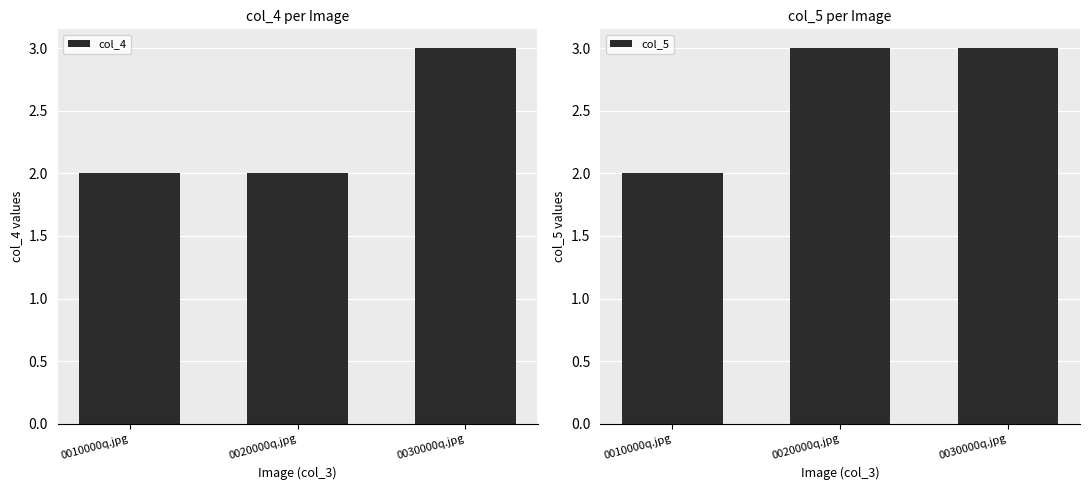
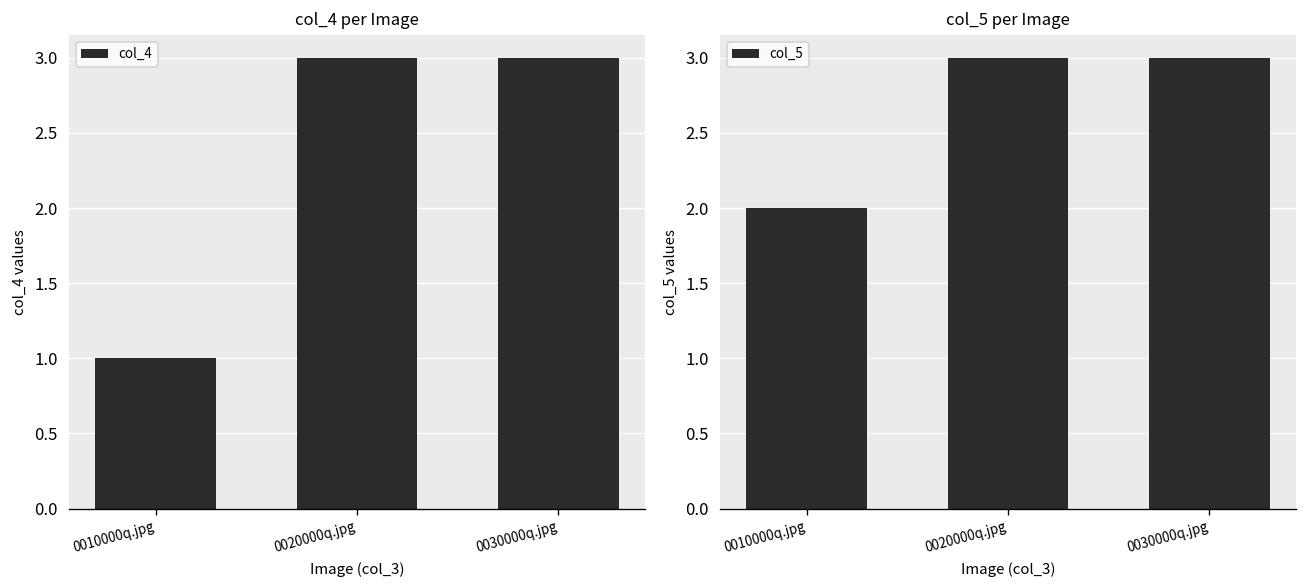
col_4 per Image, 0010000q.jpg: 2 -> 1
col_4 per Image, 0020000q.jpg: 2 -> 3
